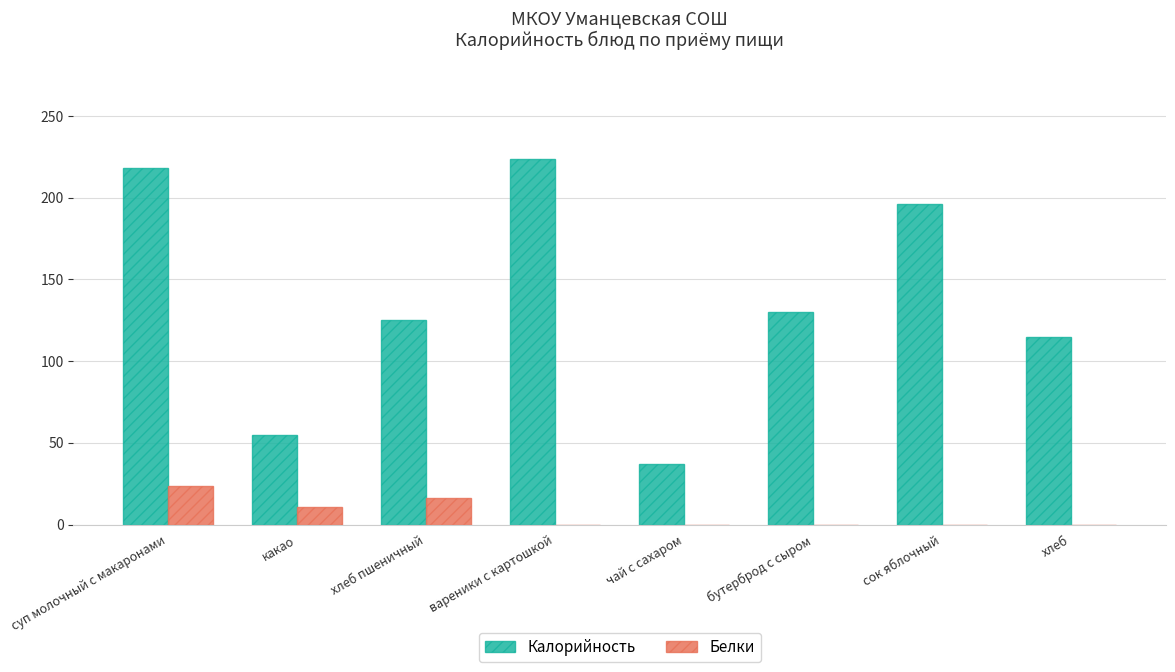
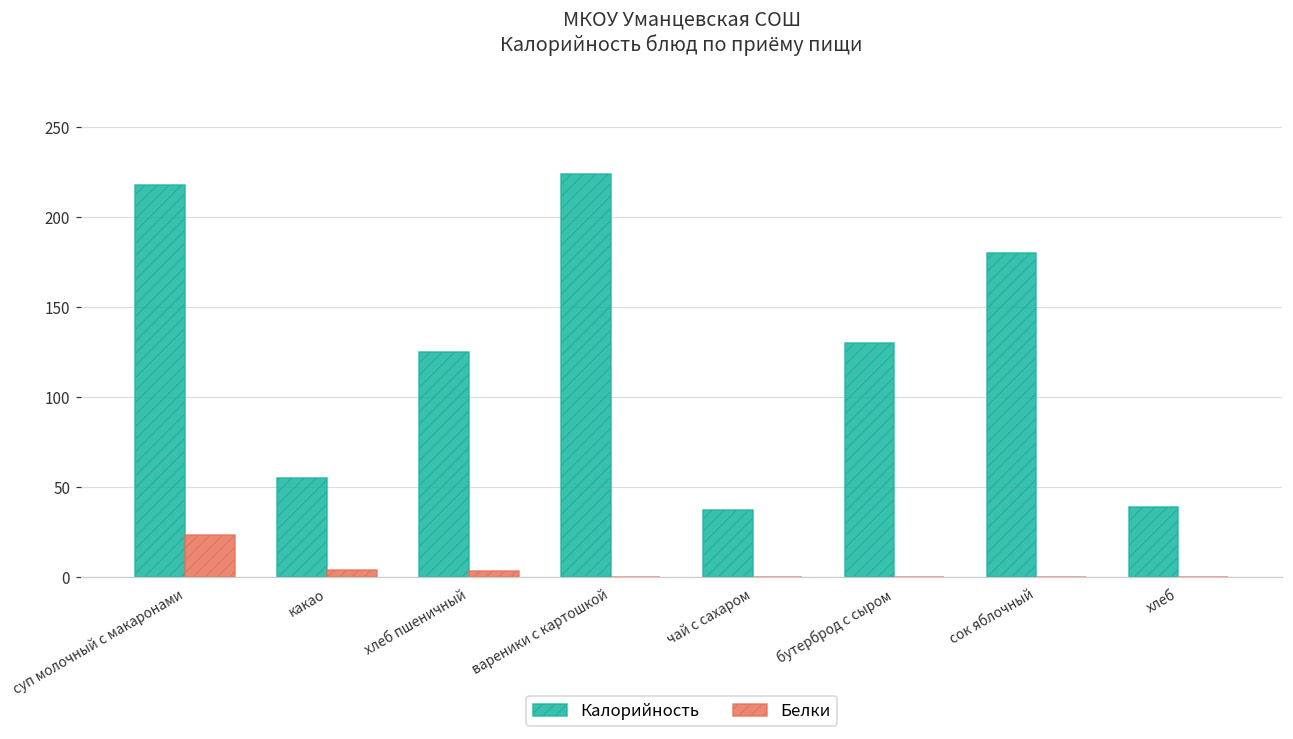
Белки, какао: 11 -> 4
Белки, хлеб пшеничный: 16 -> 3
Калорийность, сок яблочный: 196 -> 180
Калорийность, хлеб: 115 -> 39
